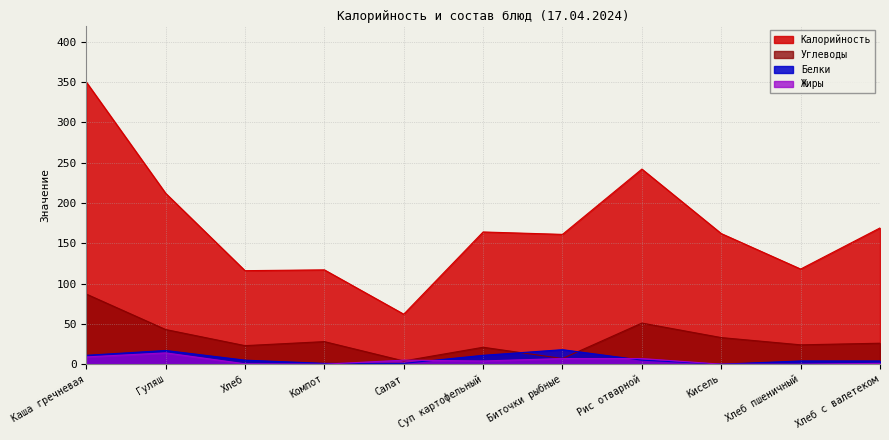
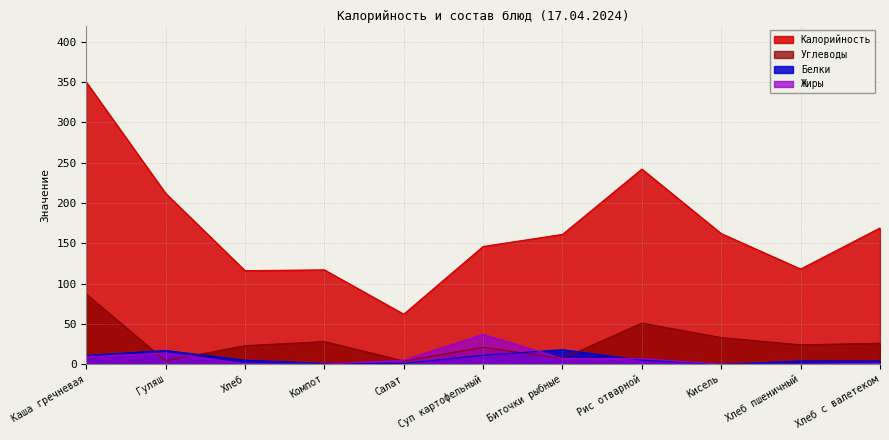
Углеводы, Гуляш: 40 -> 0
Калорийность, Суп картофельный: 160 -> 150
Жиры, Суп картофельный: 0 -> 40
